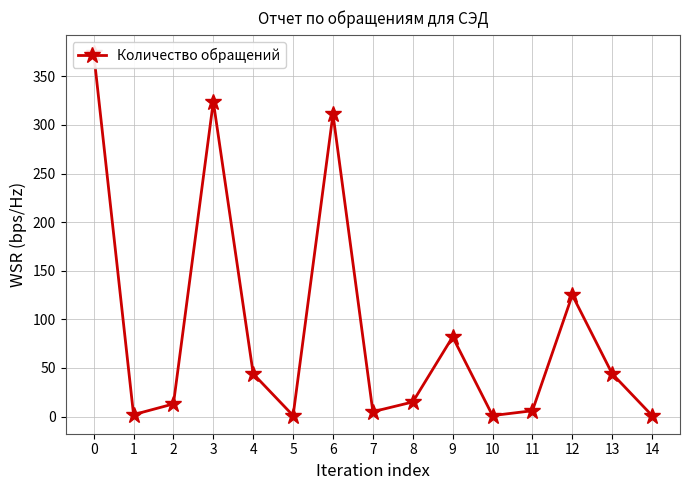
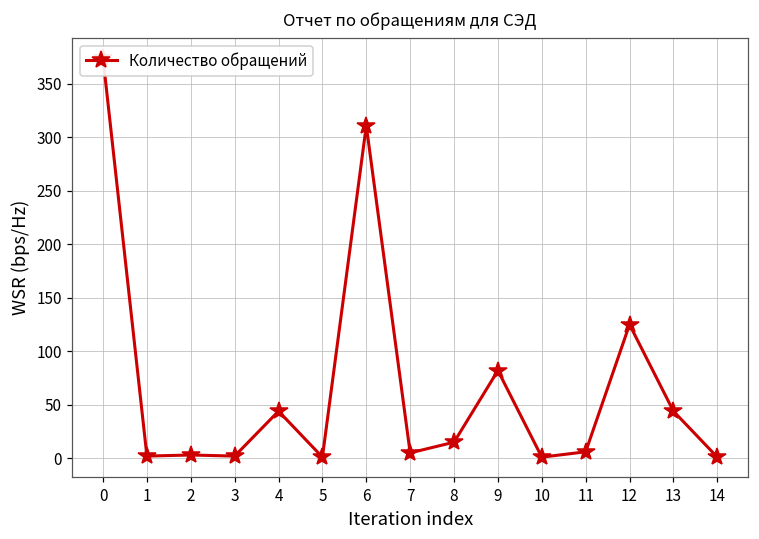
2: 10 -> 0
3: 320 -> 0
